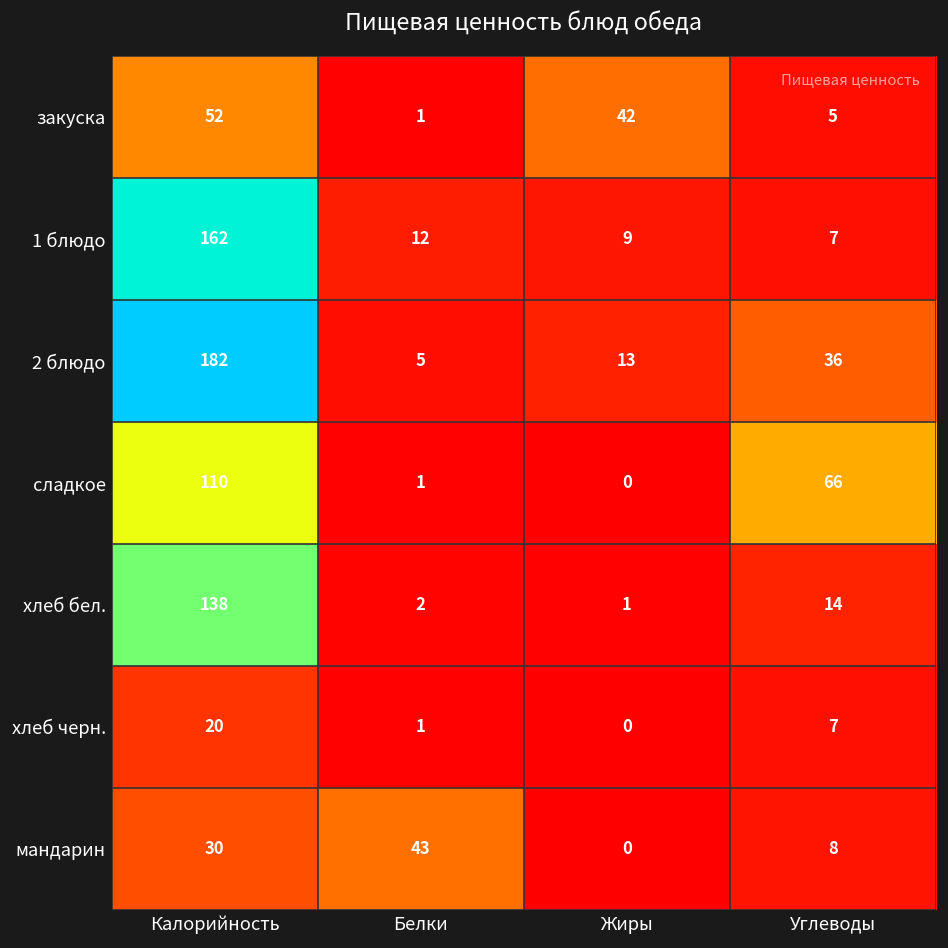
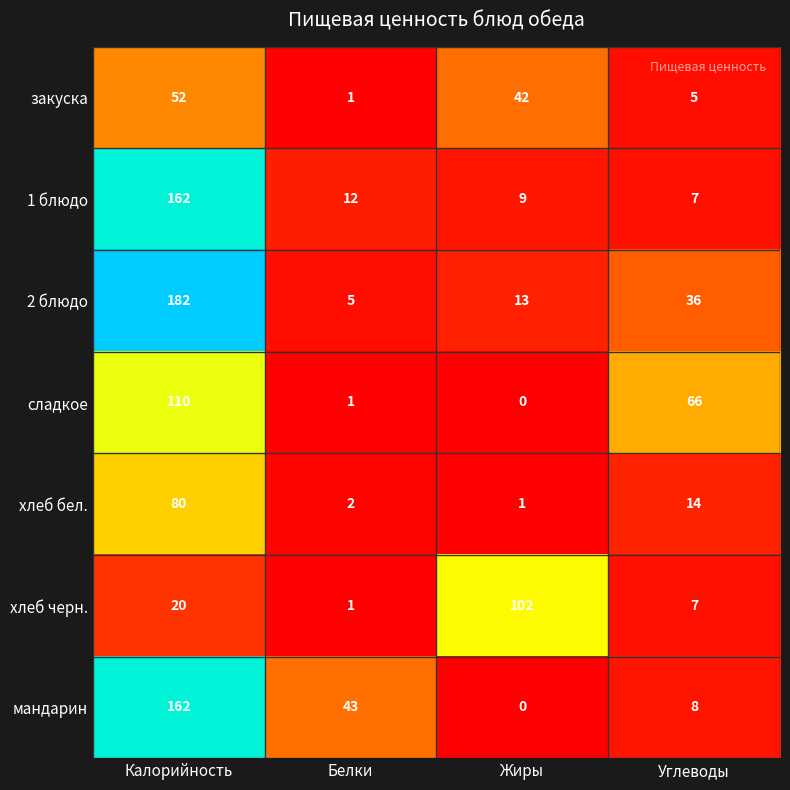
хлеб бел., Калорийность: 138 -> 80
хлеб черн., Жиры: 0 -> 102
мандарин, Калорийность: 30 -> 162
